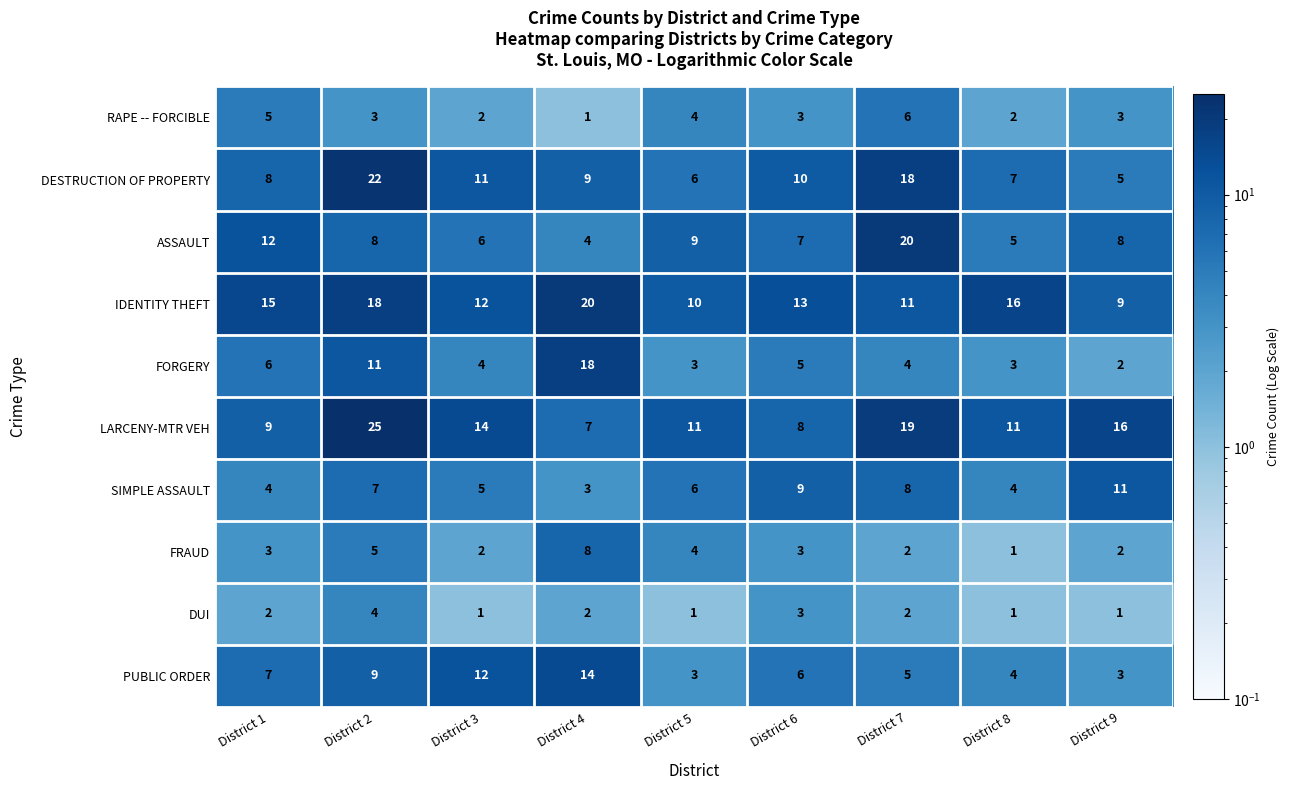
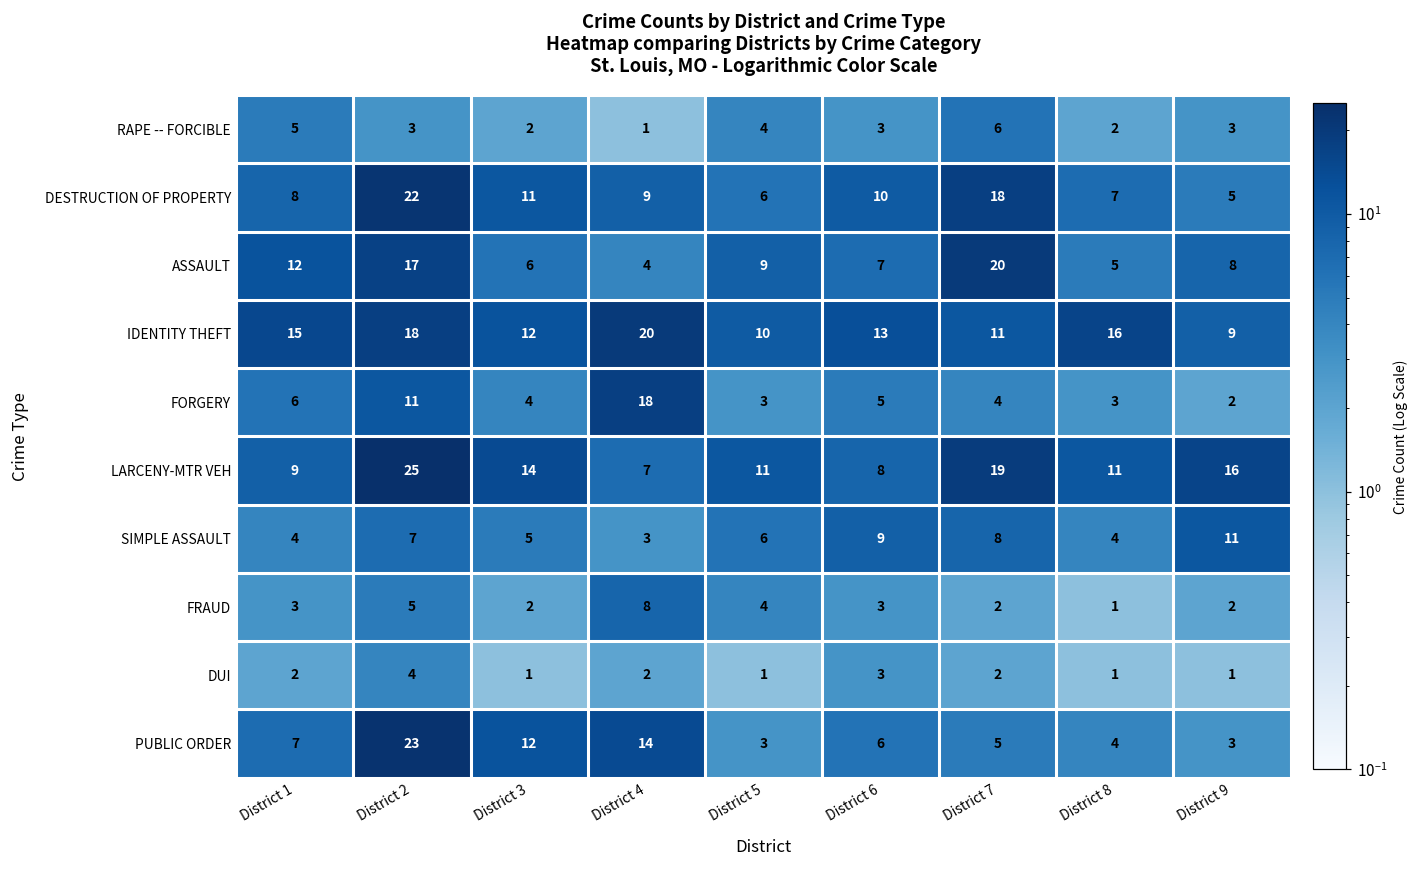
ASSAULT, District 2: 8 -> 17
PUBLIC ORDER, District 2: 9 -> 23
